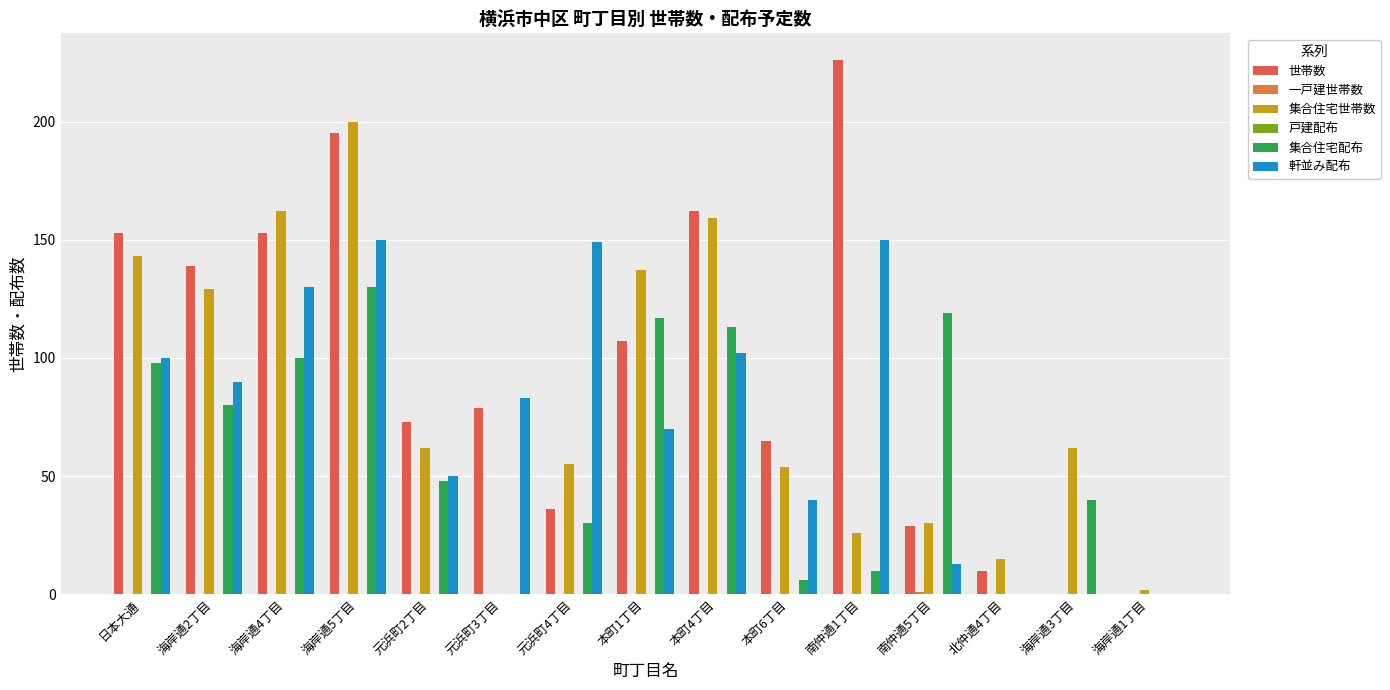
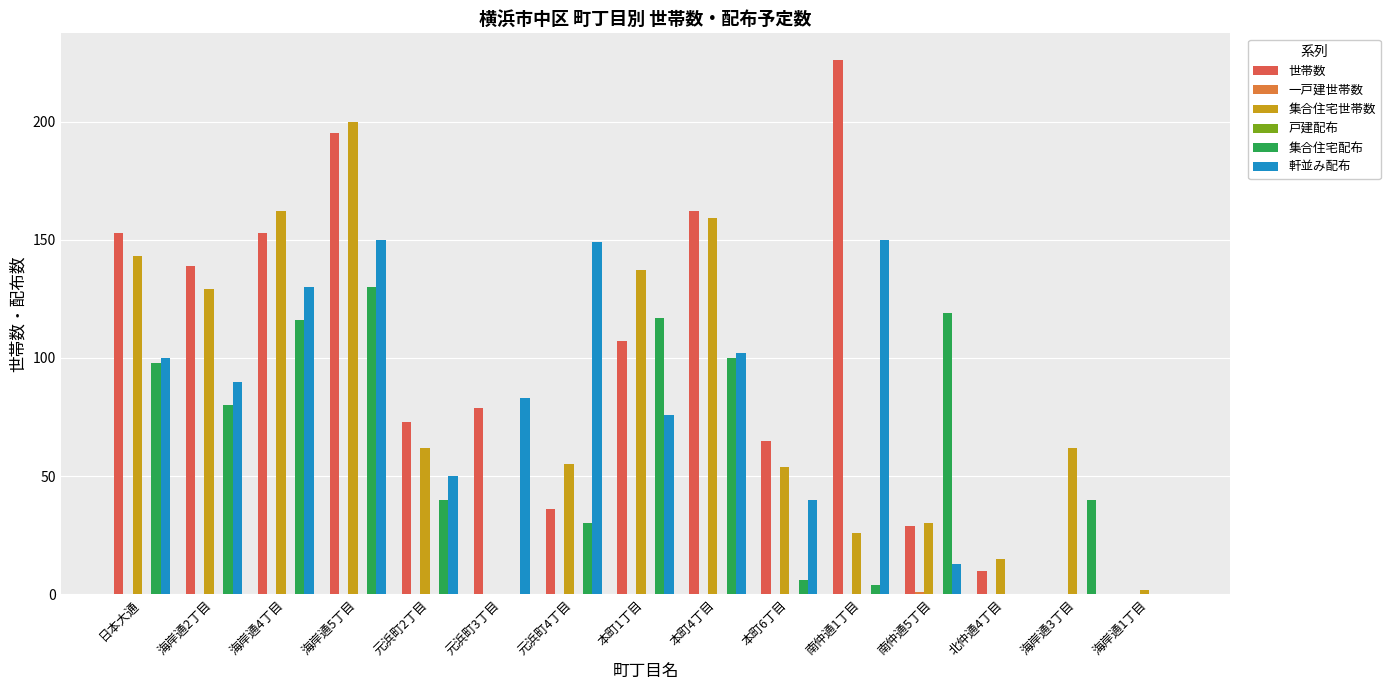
集合住宅配布, 海岸通4丁目: 100 -> 116
集合住宅配布, 元浜町2丁目: 48 -> 40
軒並み配布, 本町1丁目: 70 -> 76
集合住宅配布, 本町4丁目: 113 -> 100
集合住宅配布, 南仲通1丁目: 10 -> 4
